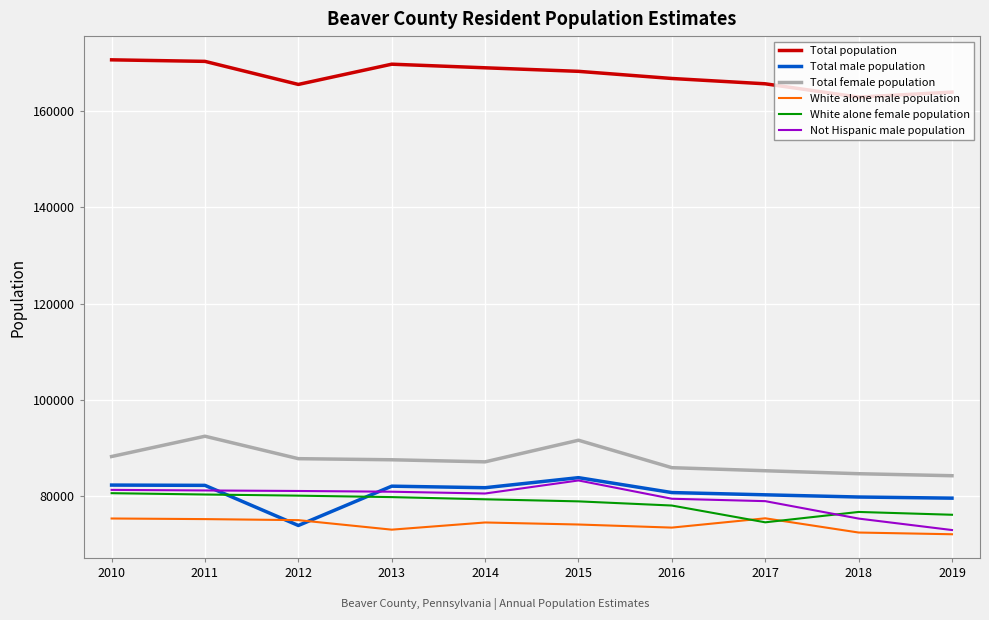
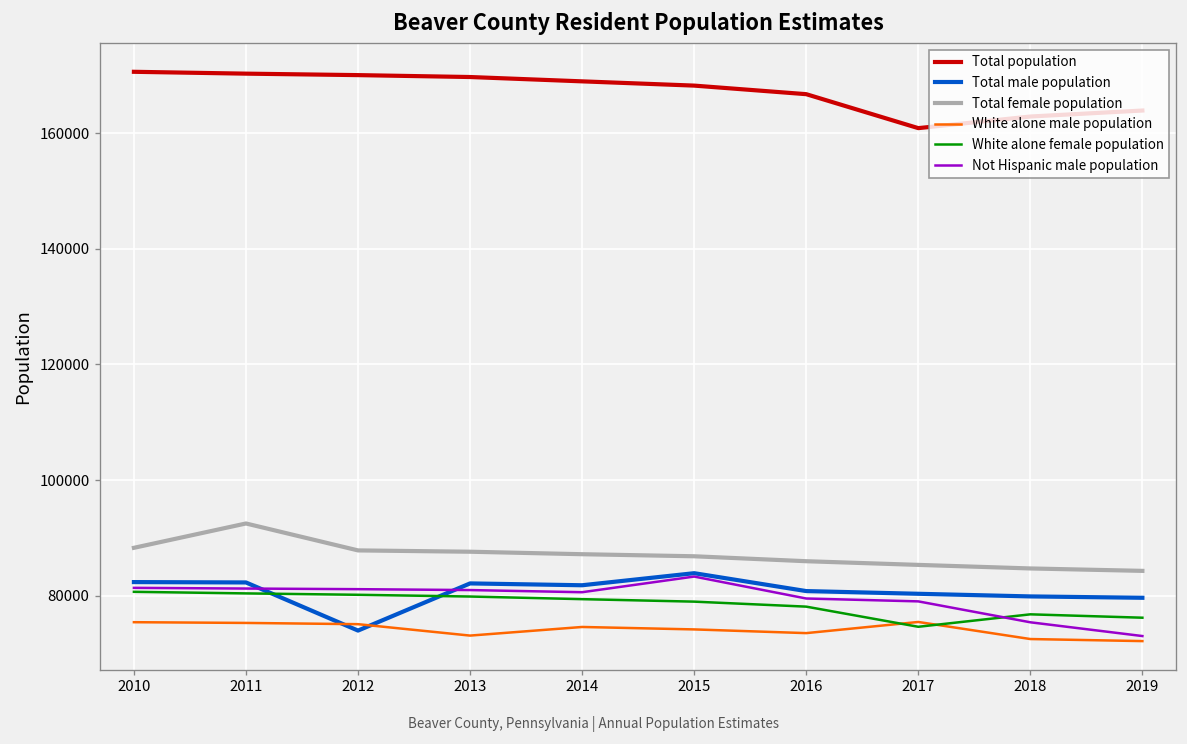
Total population, 2012: 166000 -> 170000
Total female population, 2015: 92000 -> 87000
Total population, 2017: 166000 -> 161000
